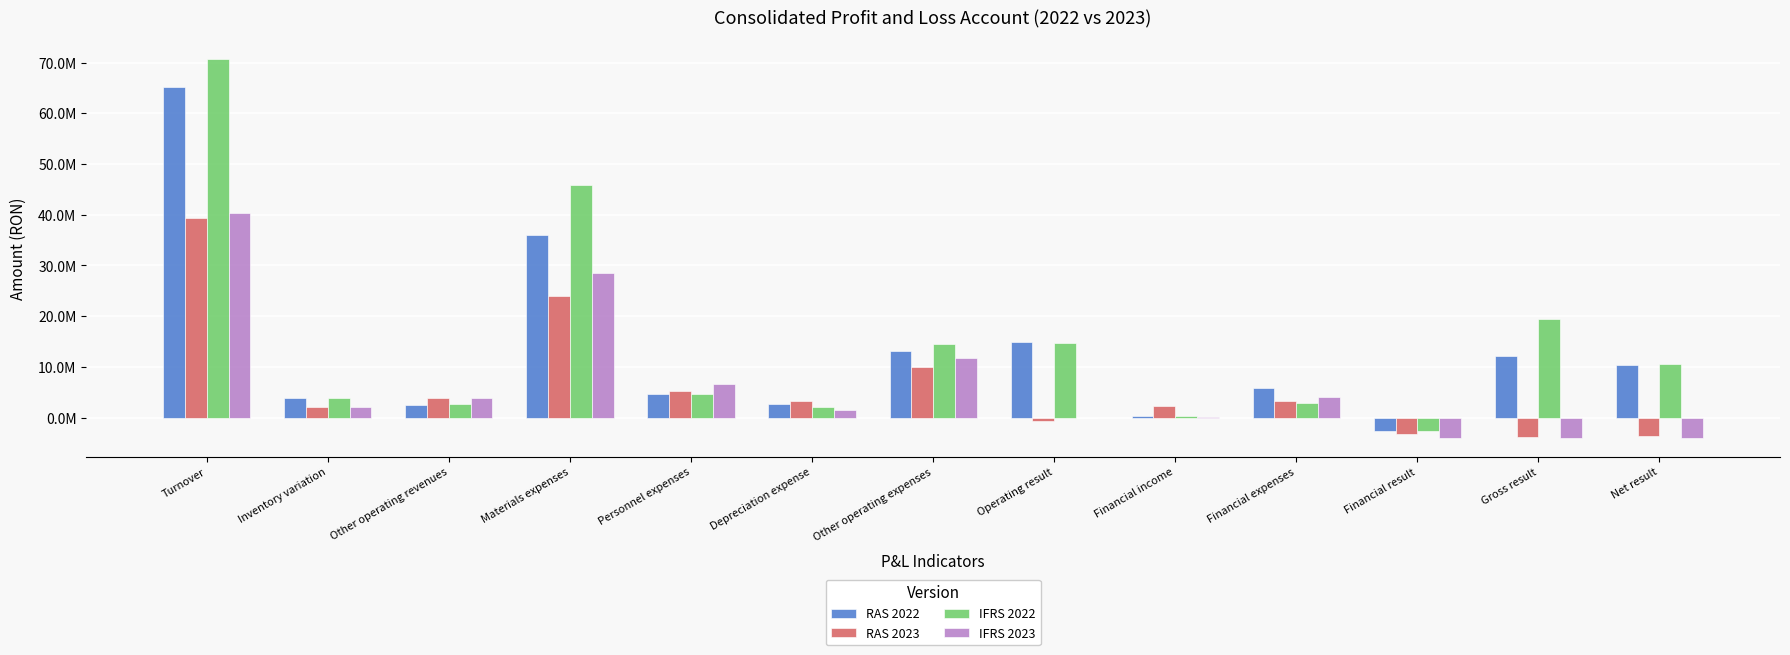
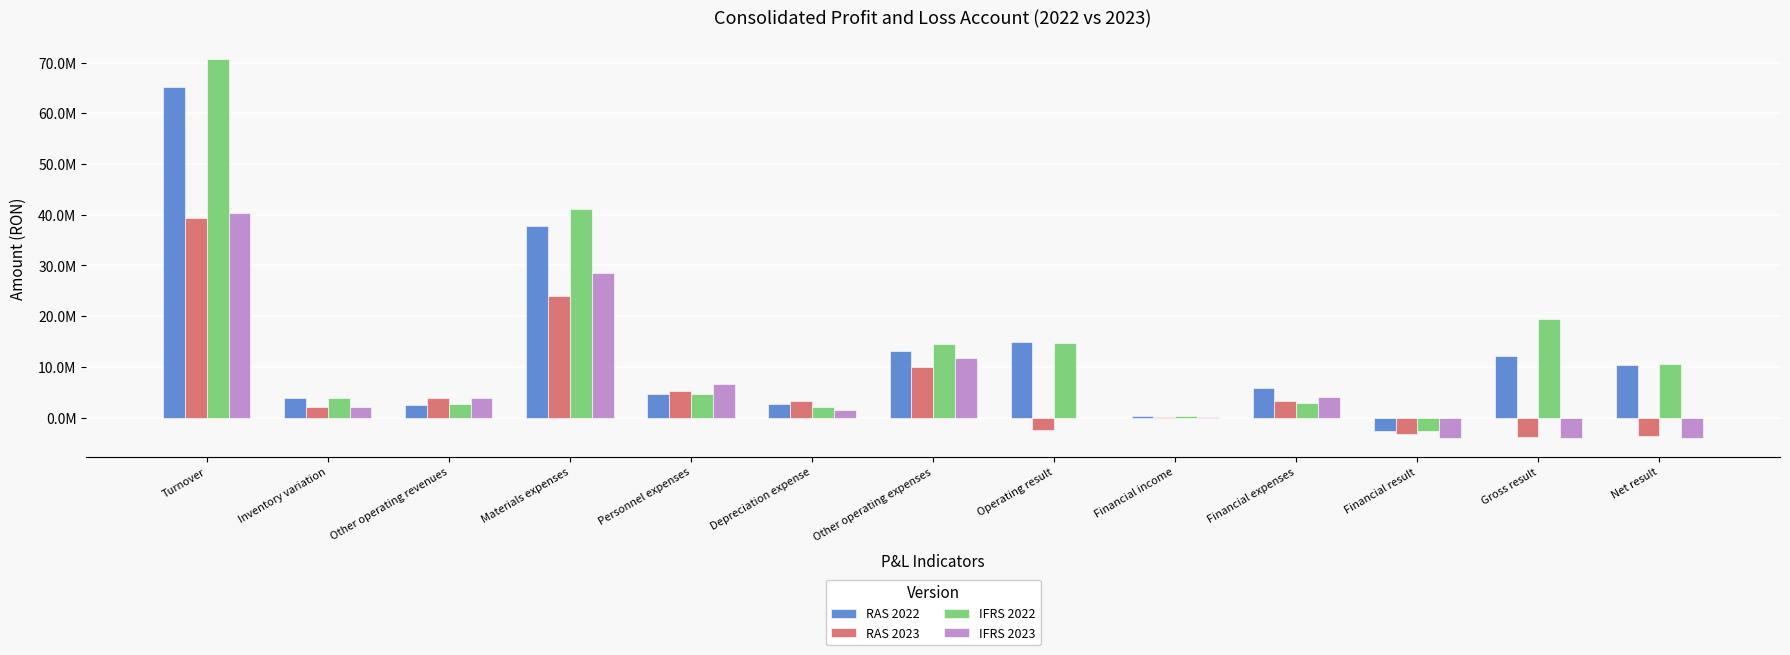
RAS 2022, Materials expenses: 36000000 -> 38000000
IFRS 2022, Materials expenses: 46000000 -> 41000000
RAS 2023, Operating result: -1000000 -> -2000000
RAS 2023, Financial income: 2000000 -> 0
